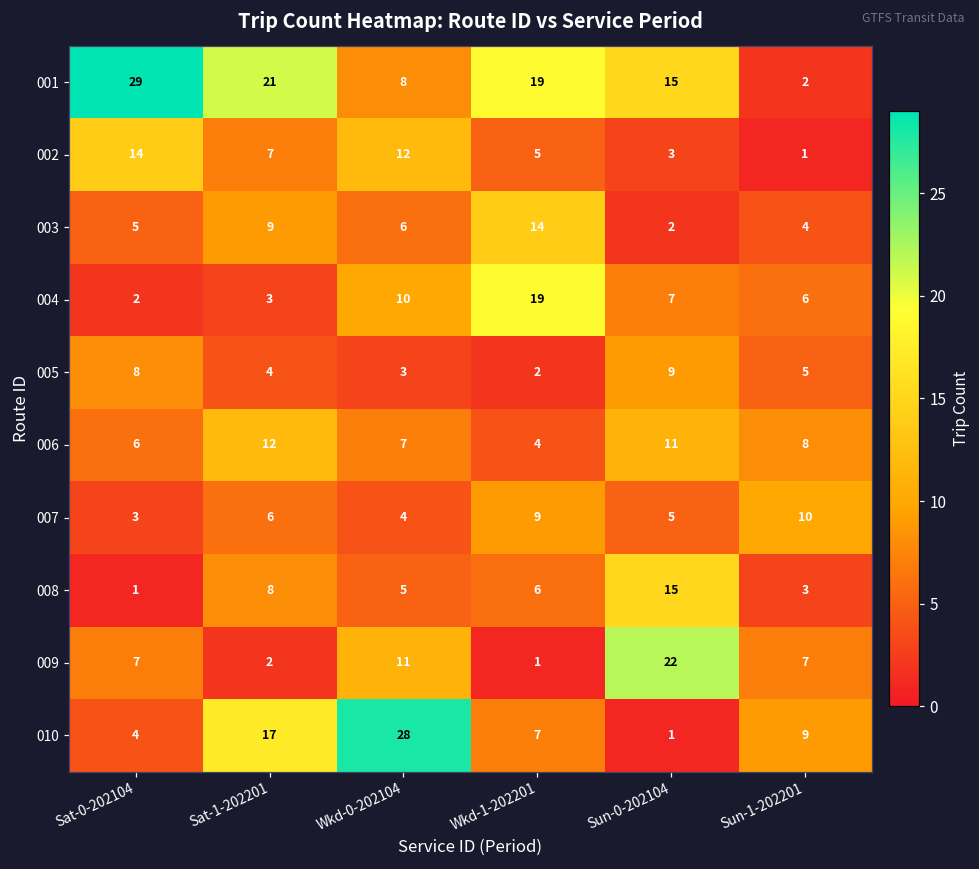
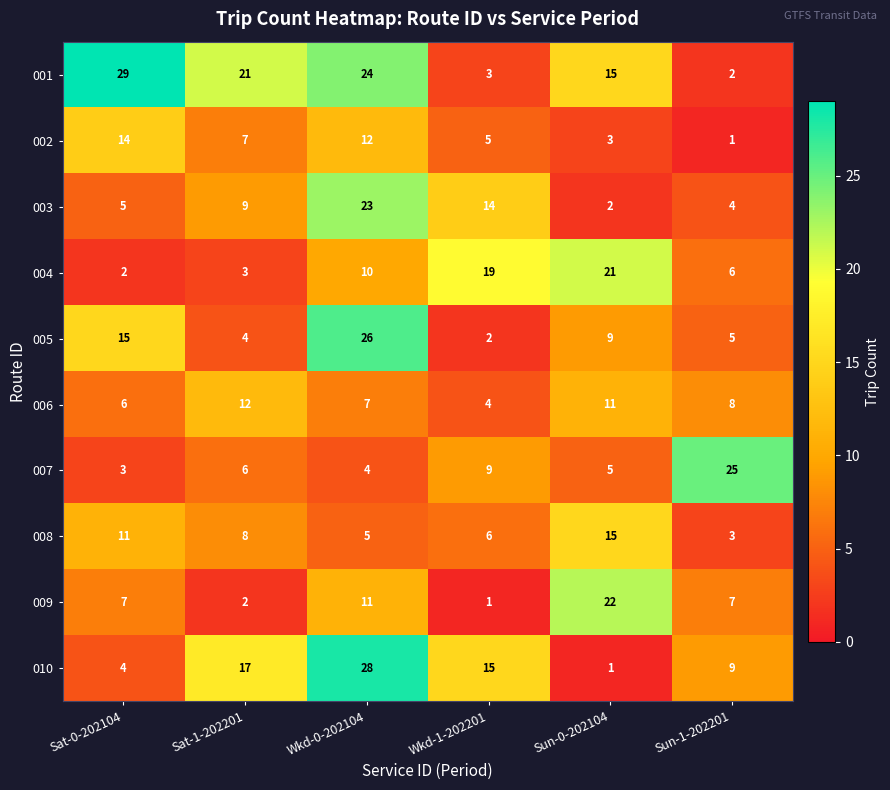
001, Wkd-0-202104: 8 -> 24
001, Wkd-1-202201: 19 -> 3
003, Wkd-0-202104: 6 -> 23
004, Sun-0-202104: 7 -> 21
005, Sat-0-202104: 8 -> 15
005, Wkd-0-202104: 3 -> 26
007, Sun-1-202201: 10 -> 25
008, Sat-0-202104: 1 -> 11
010, Wkd-1-202201: 7 -> 15
